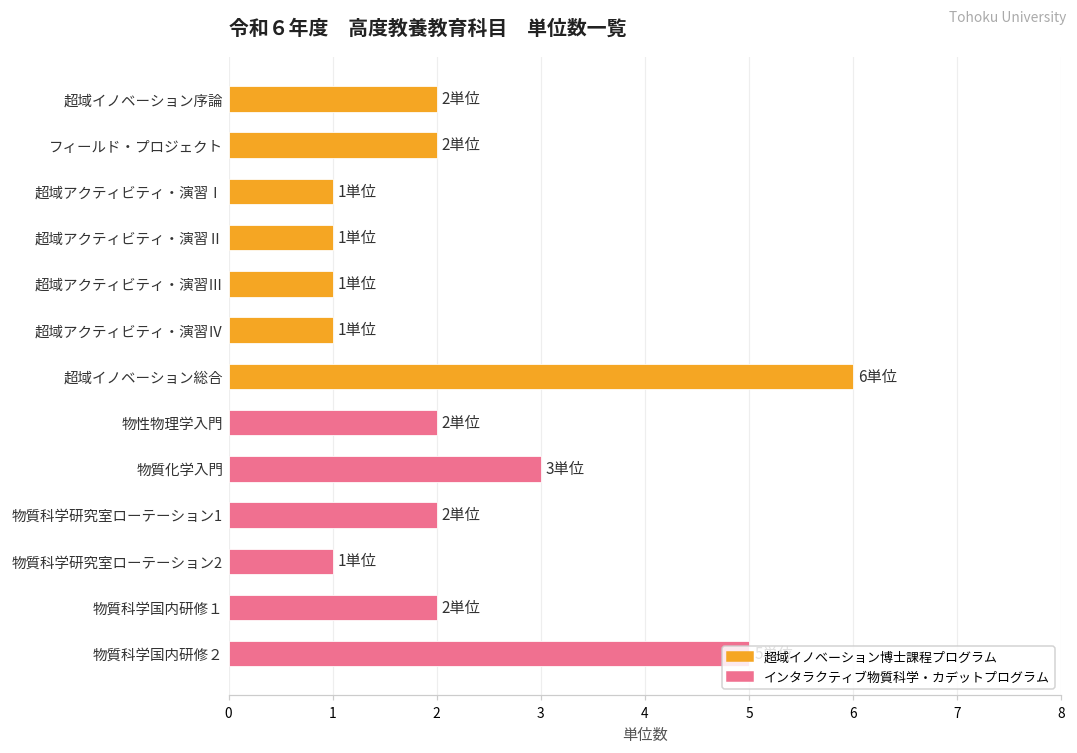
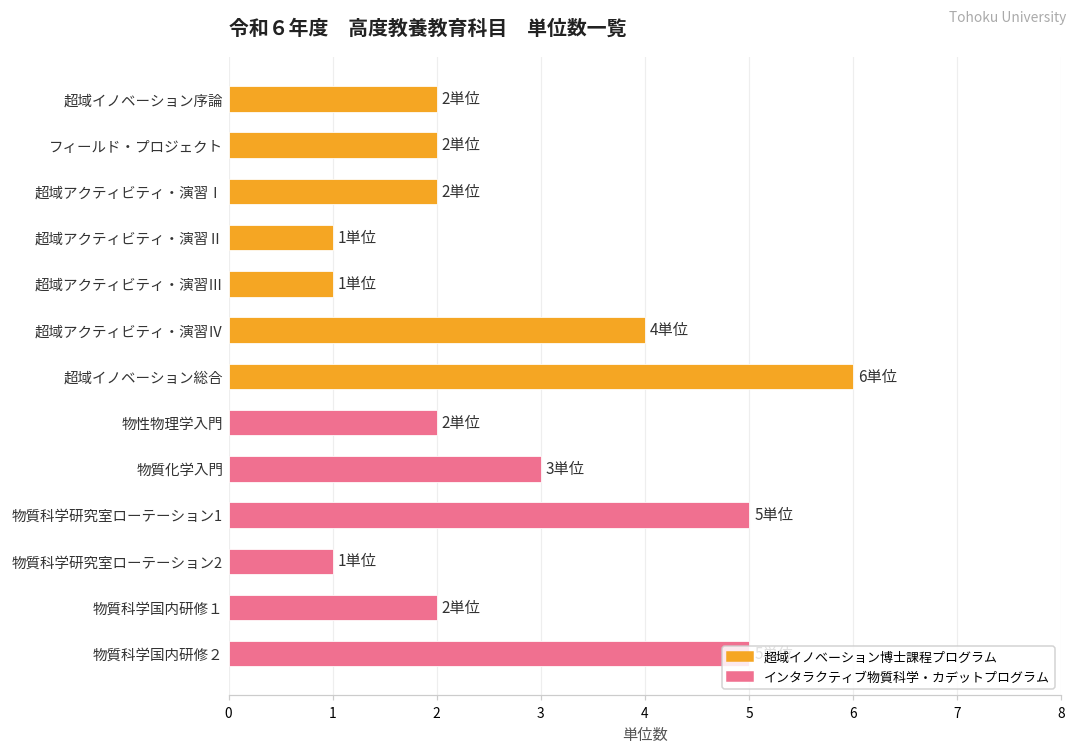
超域アクティビティ・演習Ⅰ: 1 -> 2
超域アクティビティ・演習Ⅳ: 1 -> 4
物質科学研究室ローテーション1: 2 -> 5
